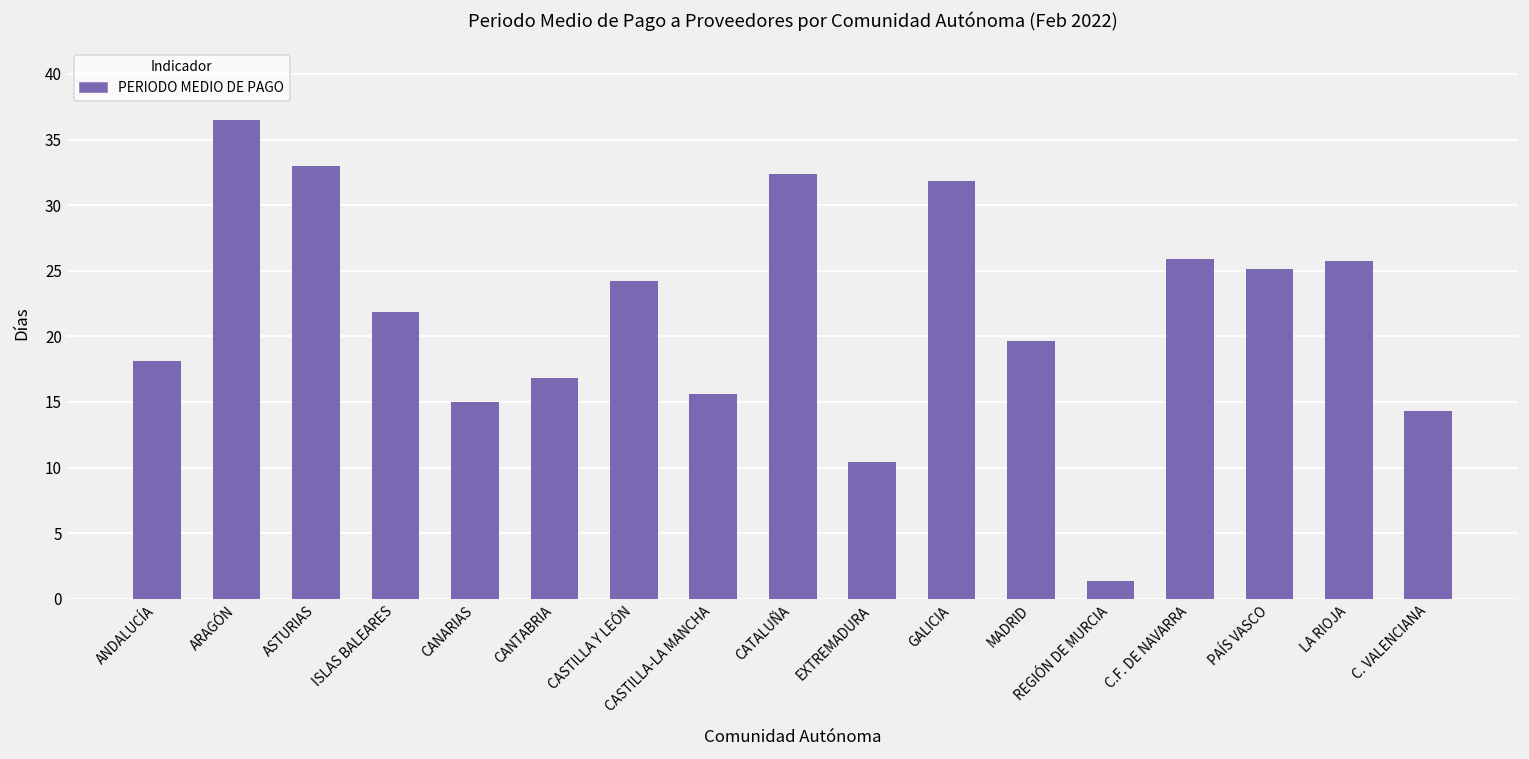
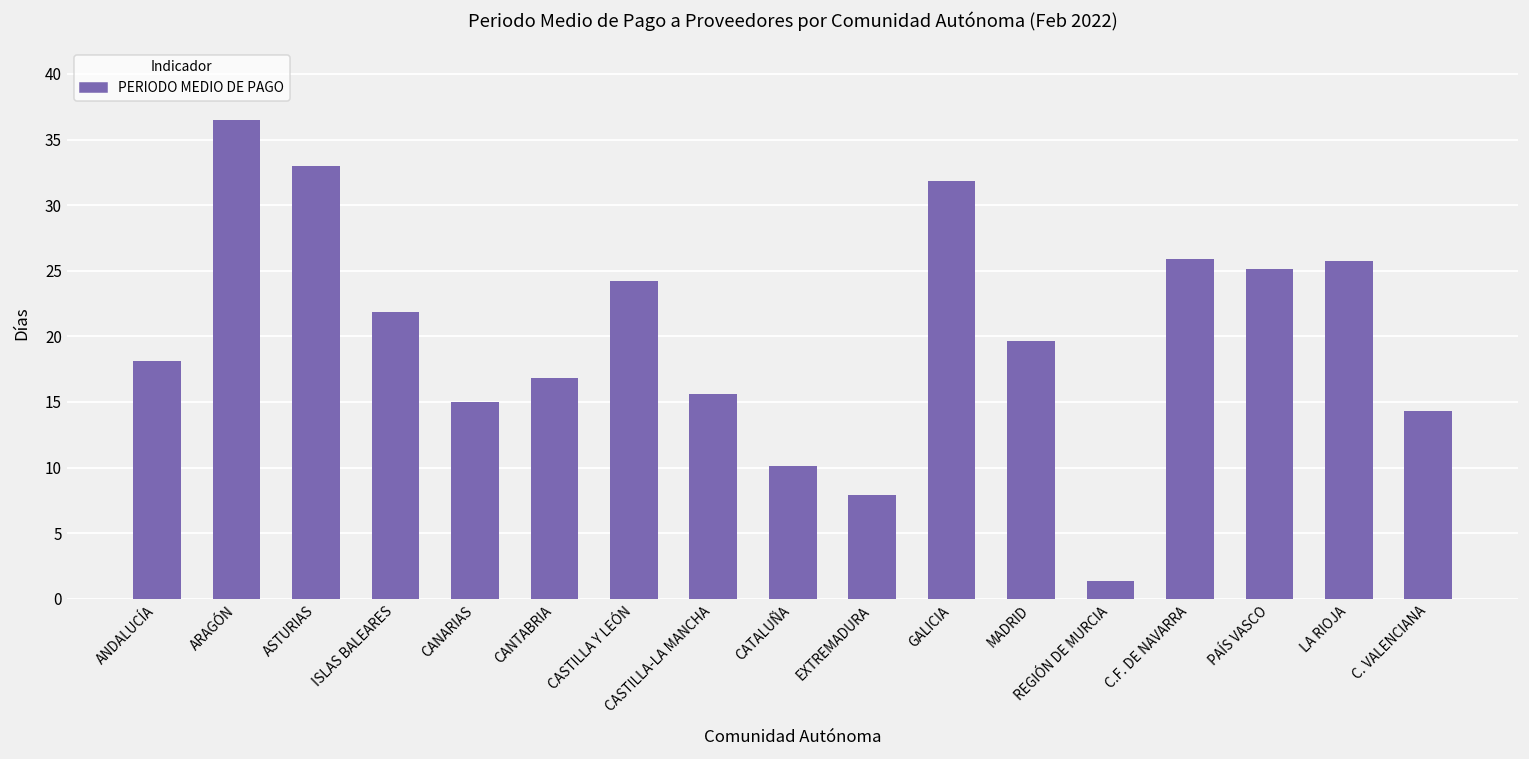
CATALUÑA: 32.4 -> 10.1
EXTREMADURA: 10.4 -> 7.9
